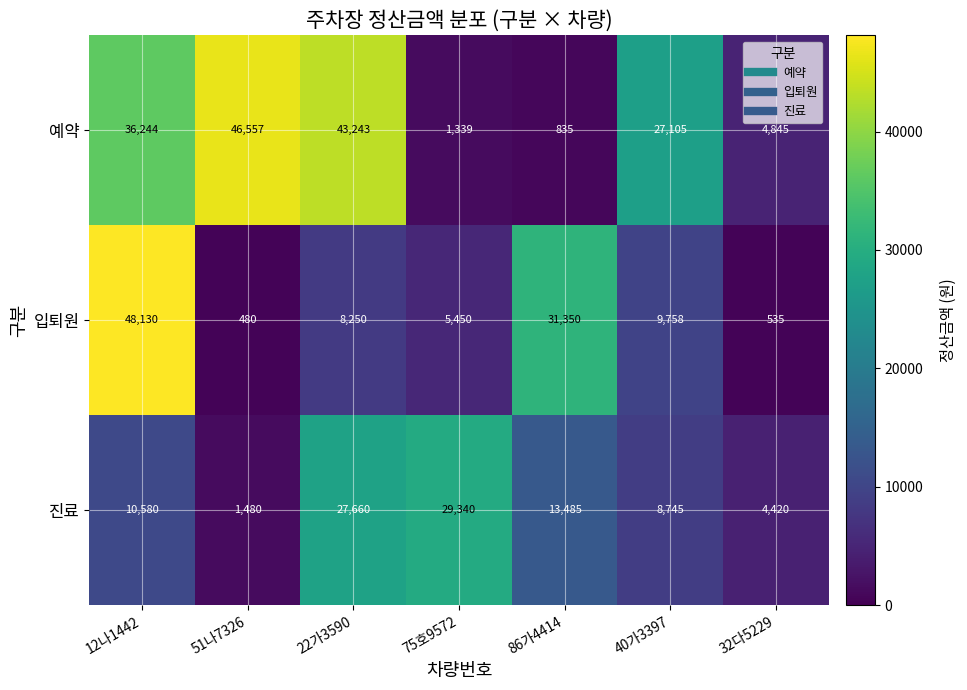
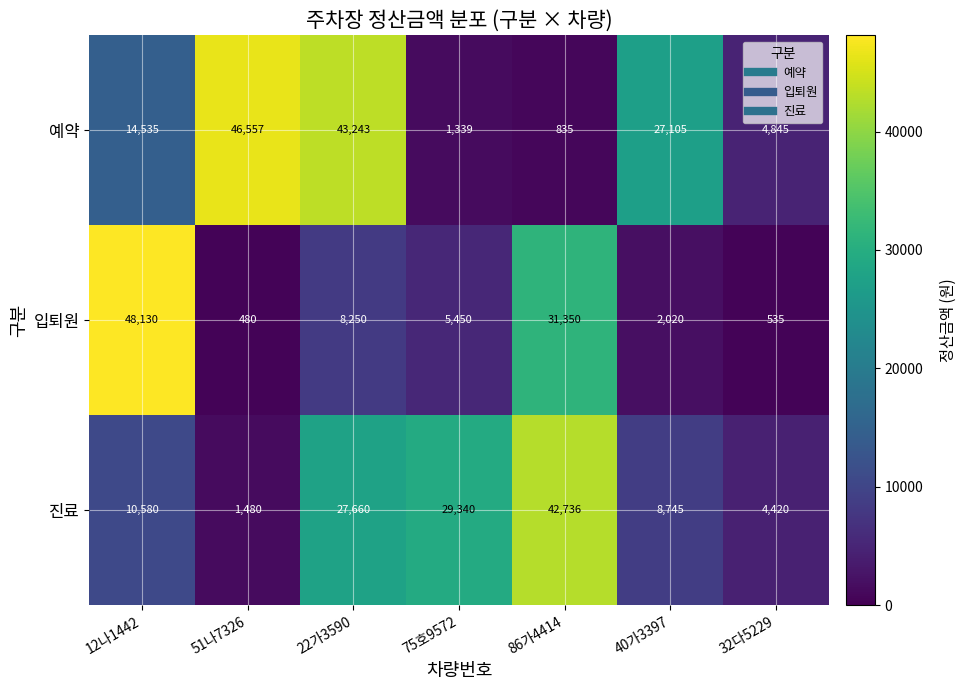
예약, 12나1442: 36,244 -> 14,535
입퇴원, 40가3397: 9,758 -> 2,020
진료, 86가4414: 13,485 -> 42,736
